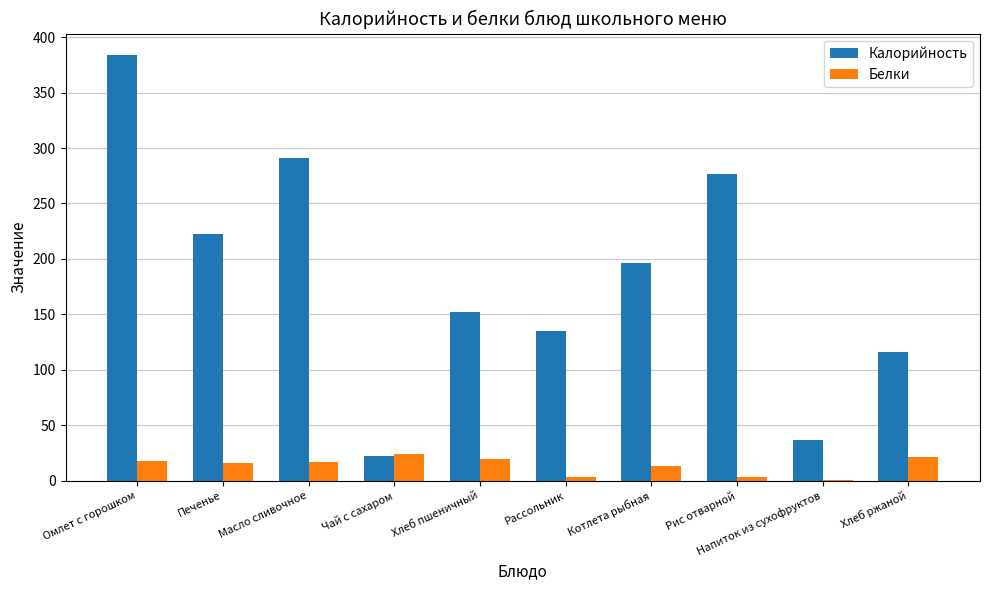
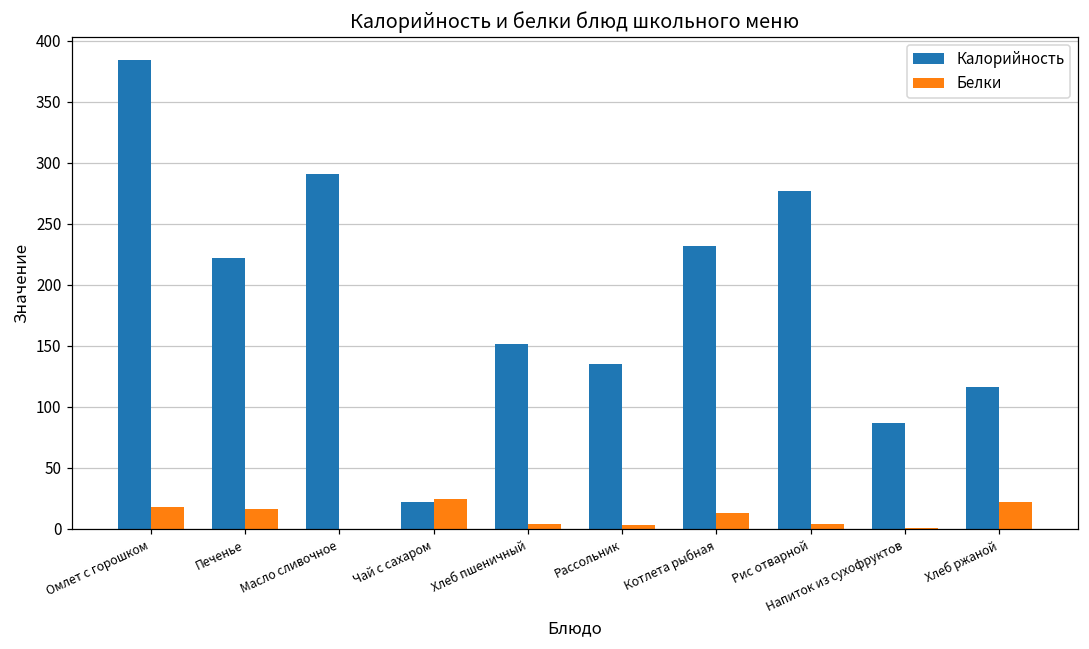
Белки, Масло сливочное: 17 -> 0
Белки, Хлеб пшеничный: 20 -> 4
Калорийность, Котлета рыбная: 196 -> 232
Калорийность, Напиток из сухофруктов: 37 -> 87
